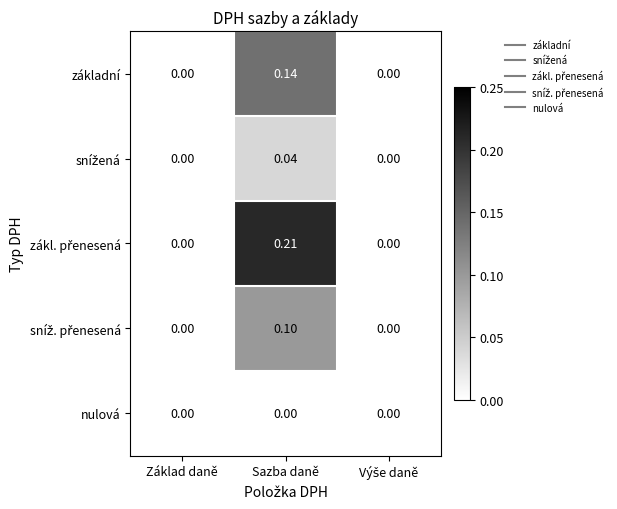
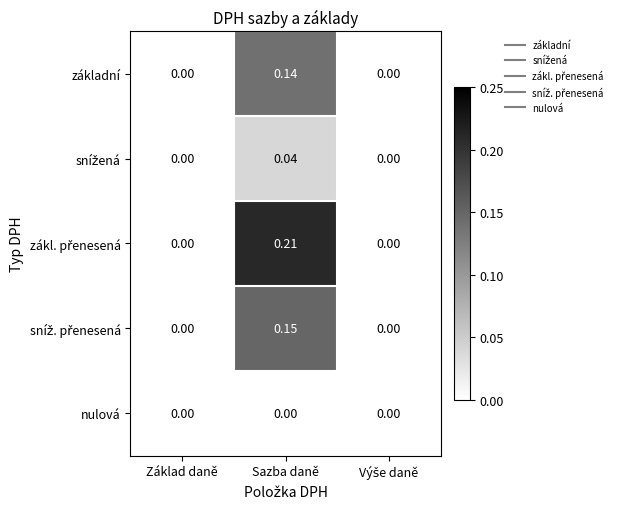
sníž. přenesená, Sazba daně: 0.10 -> 0.15
